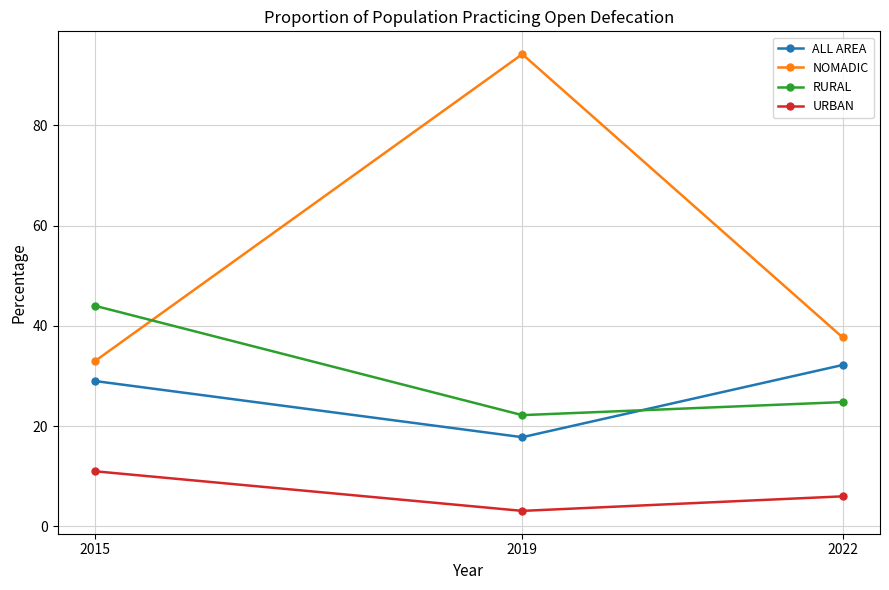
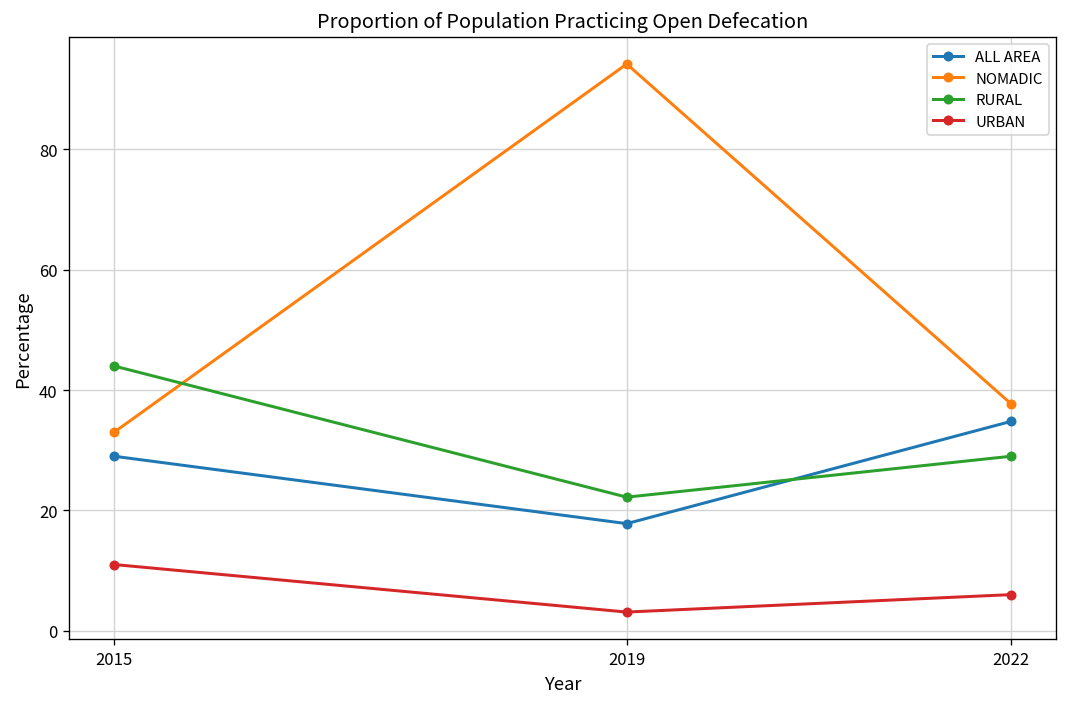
ALL AREA, 2022: 32 -> 35
RURAL, 2022: 25 -> 29
